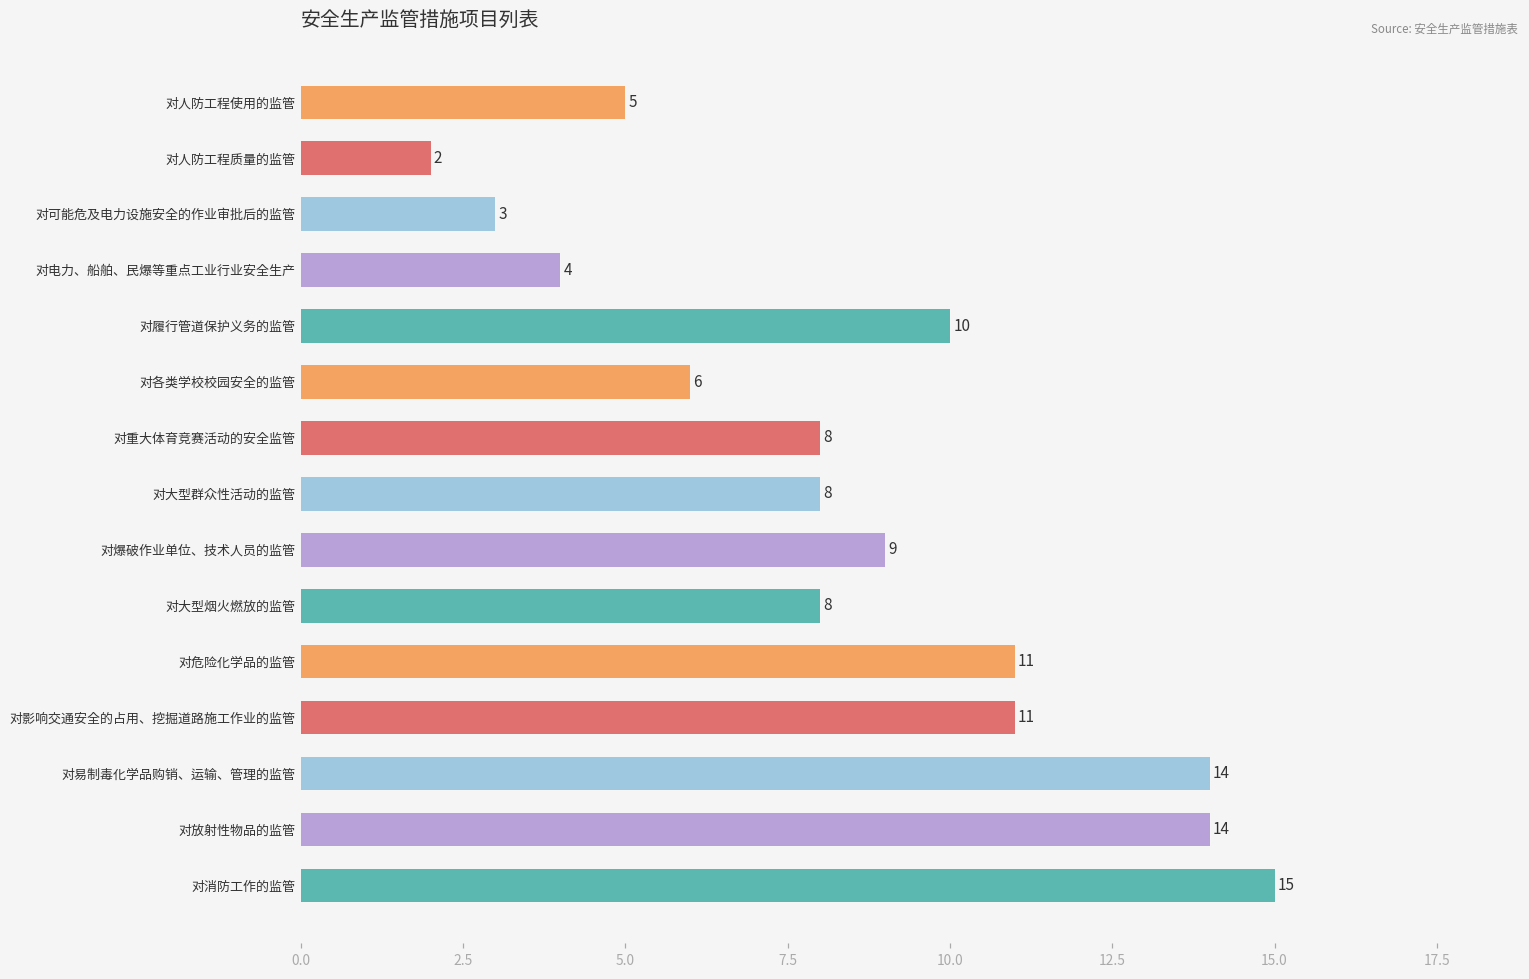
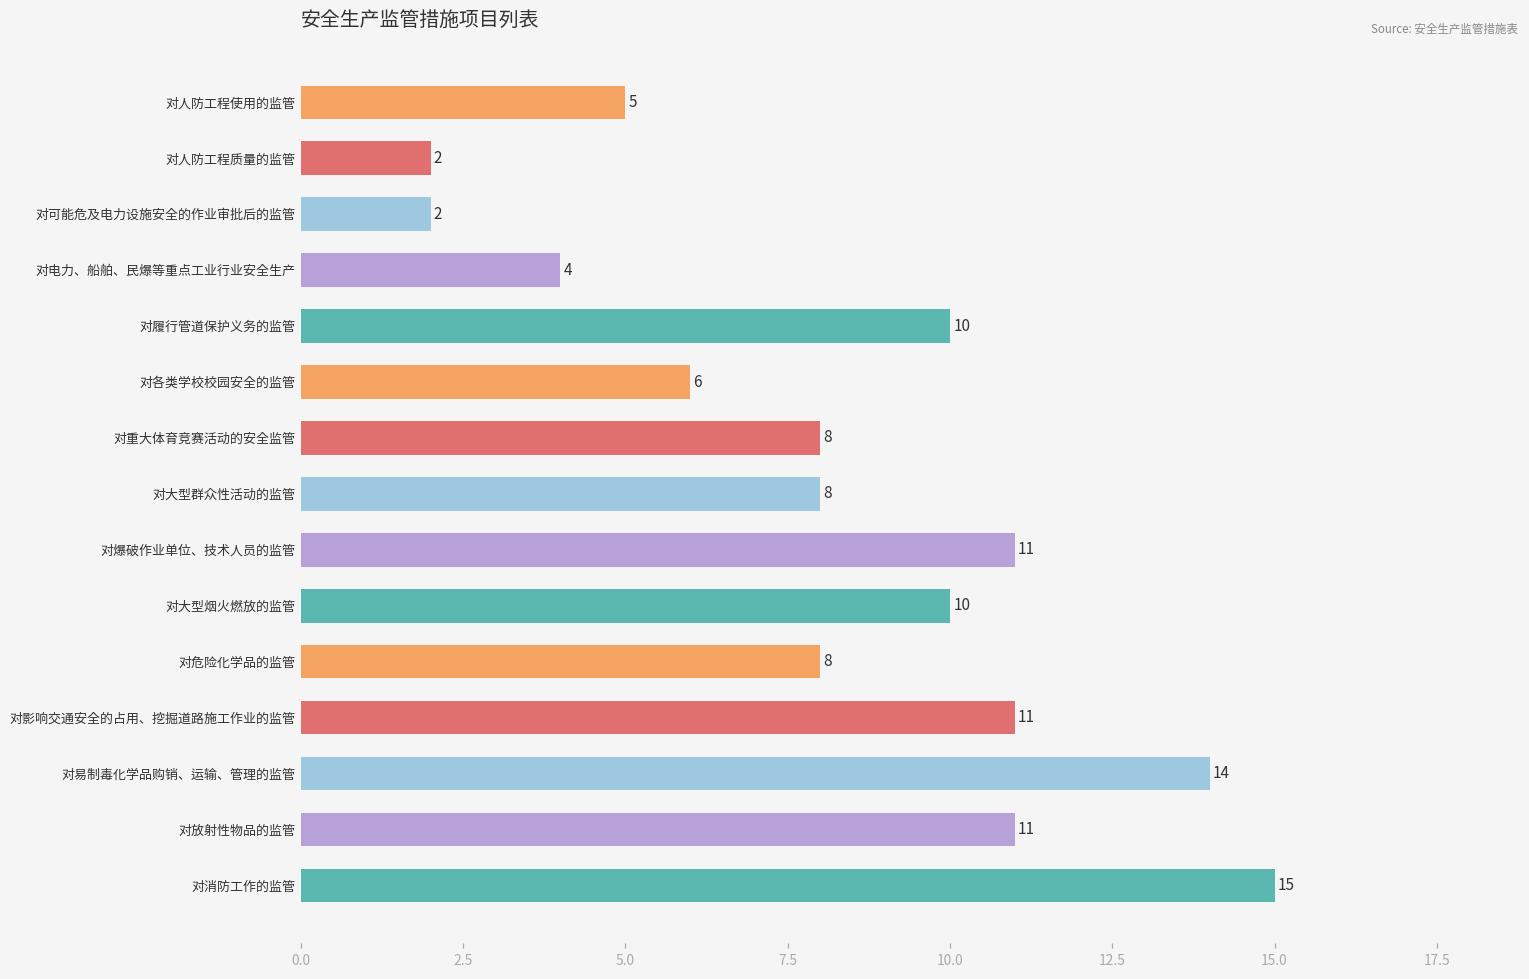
对可能危及电力设施安全的作业审批后的监管: 3 -> 2
对爆破作业单位、技术人员的监管: 9 -> 11
对大型烟火燃放的监管: 8 -> 10
对危险化学品的监管: 11 -> 8
对放射性物品的监管: 14 -> 11
